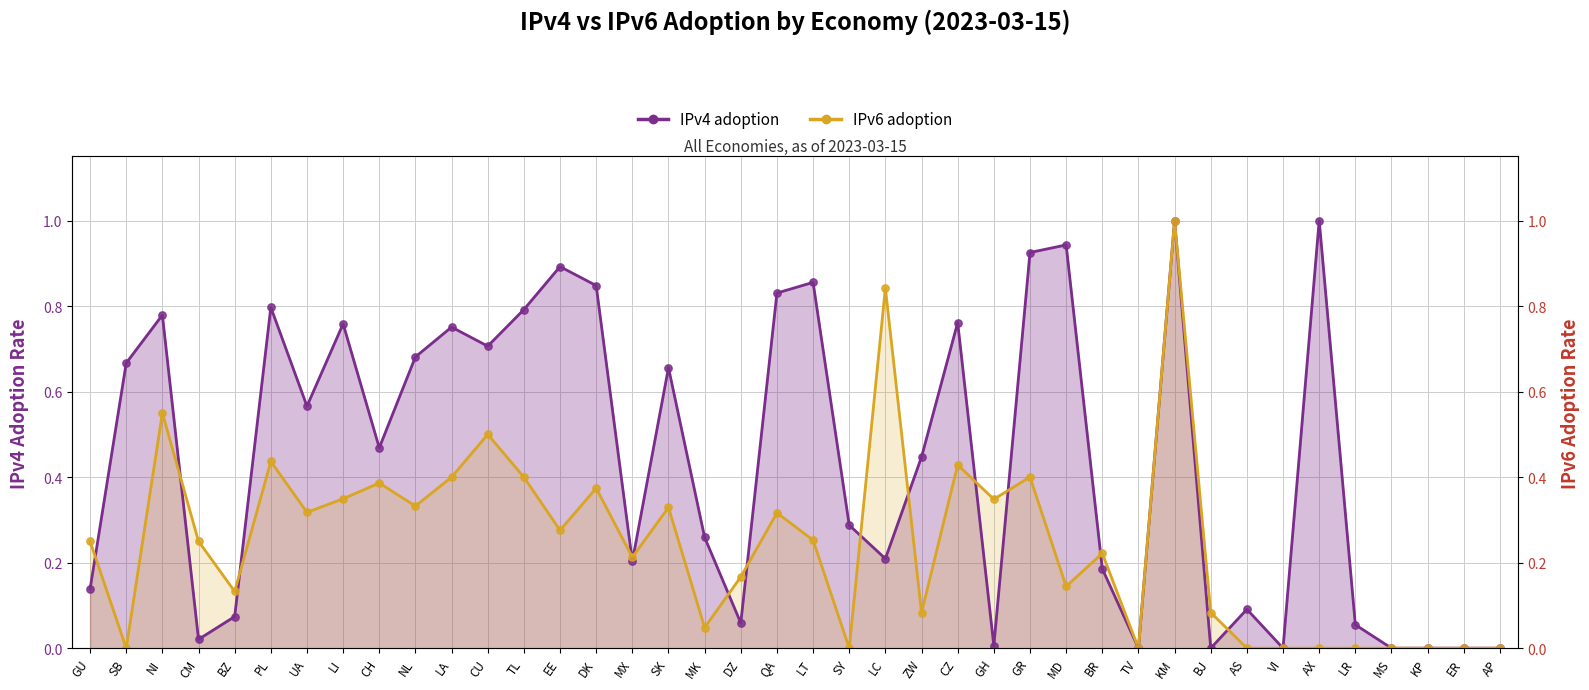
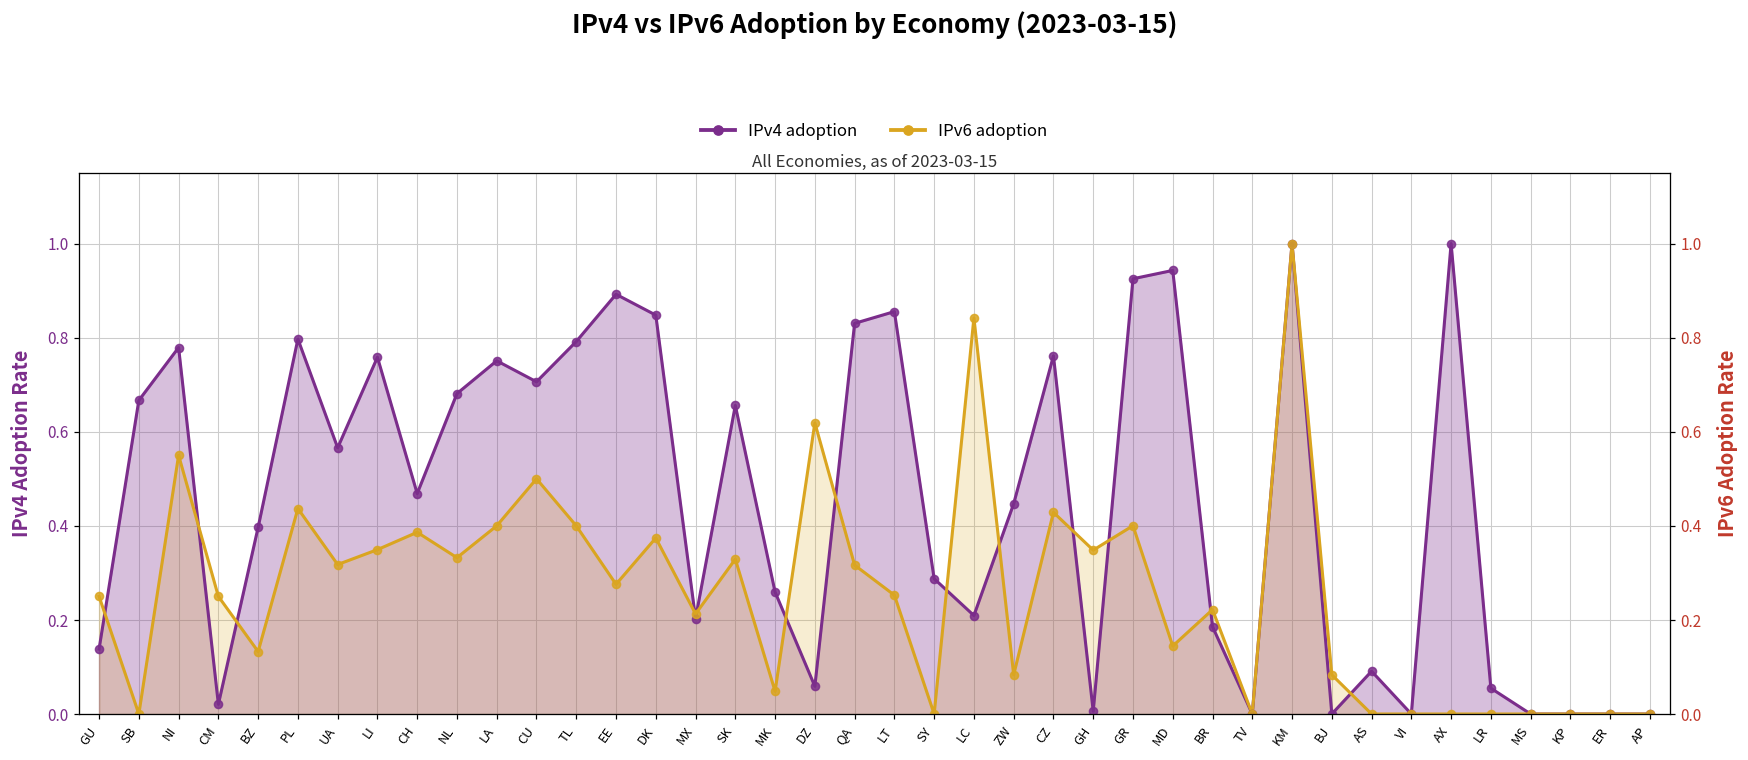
IPv4 adoption, BZ: 0.07 -> 0.40
IPv6 adoption, DZ: 0.17 -> 0.62
